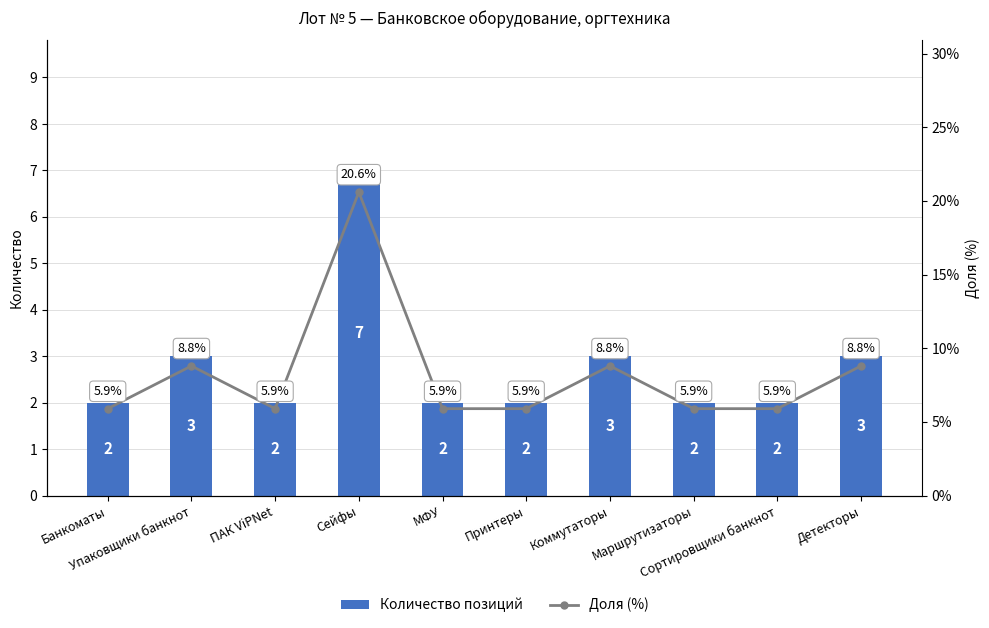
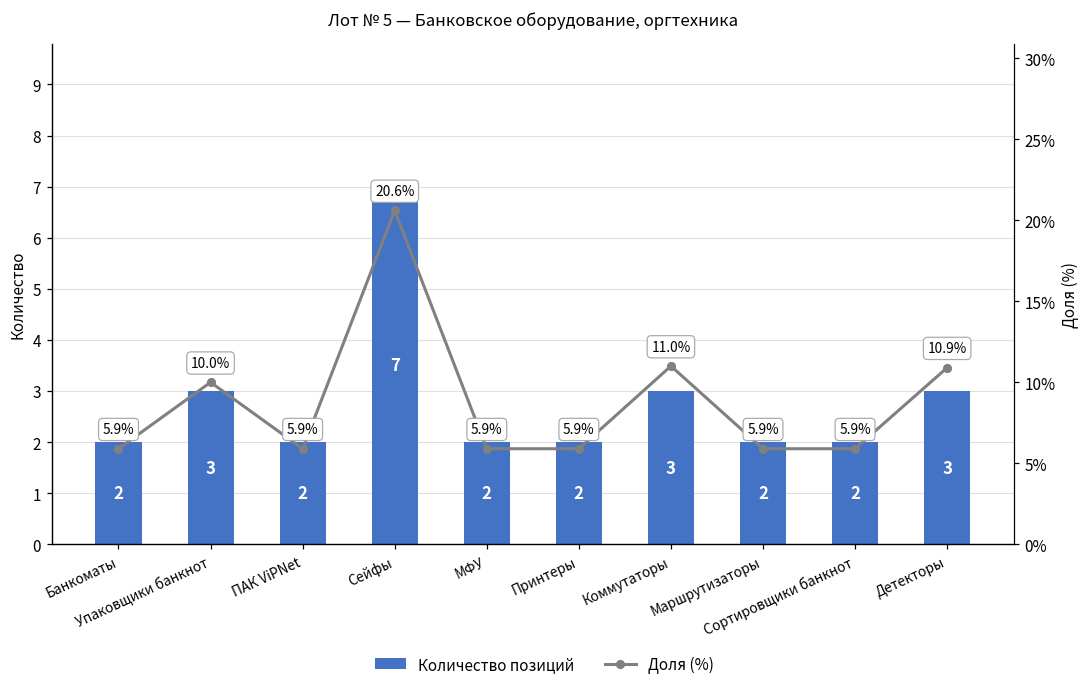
Доля (%), Упаковщики банкнот: 8.8% -> 10.0%
Доля (%), Коммутаторы: 8.8% -> 11.0%
Доля (%), Детекторы: 8.8% -> 10.9%
